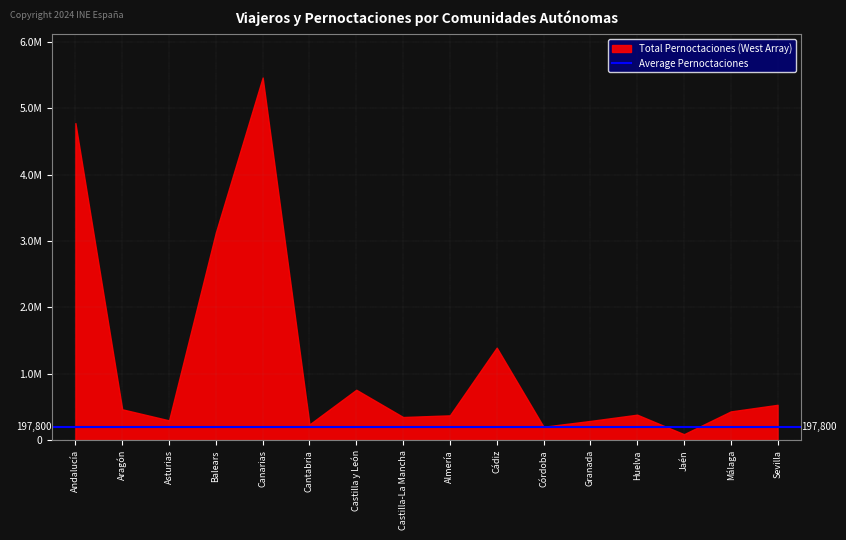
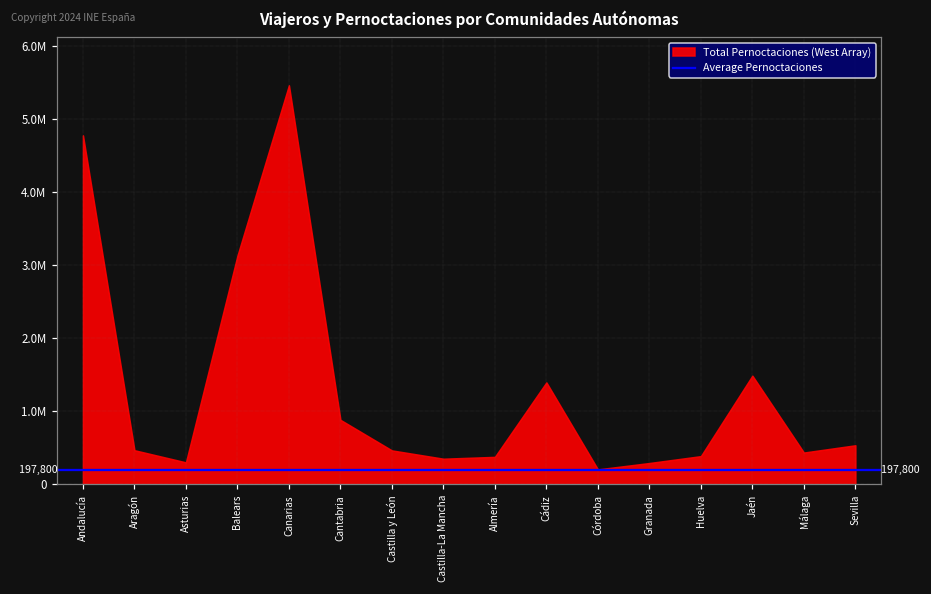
Cantabria: 200000 -> 900000
Castilla y León: 800000 -> 500000
Jaén: 100000 -> 1500000
